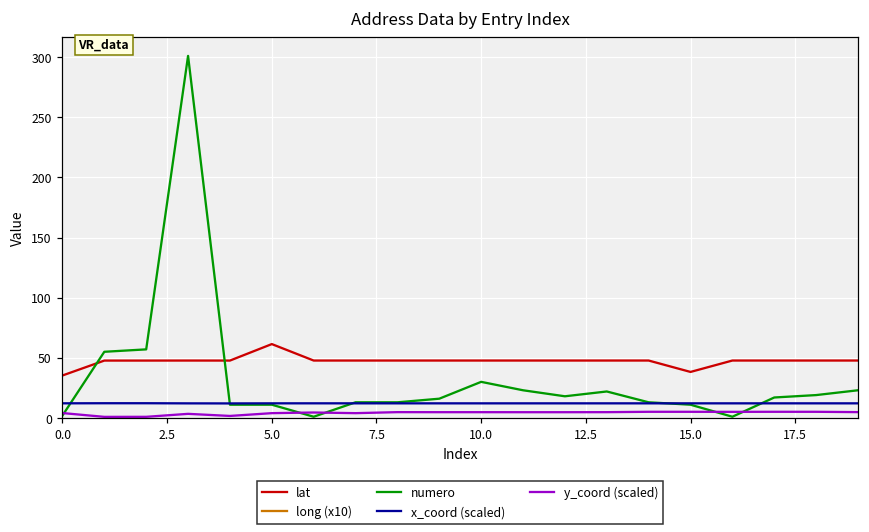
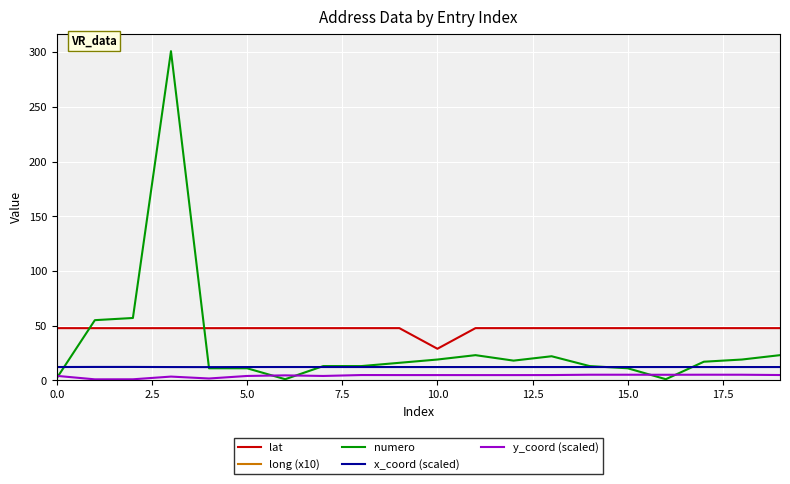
lat, 0.0: 35 -> 48
lat, 5.0: 61 -> 48
lat, 10.0: 48 -> 29
numero, 10.0: 30 -> 19
lat, 15.0: 38 -> 48
